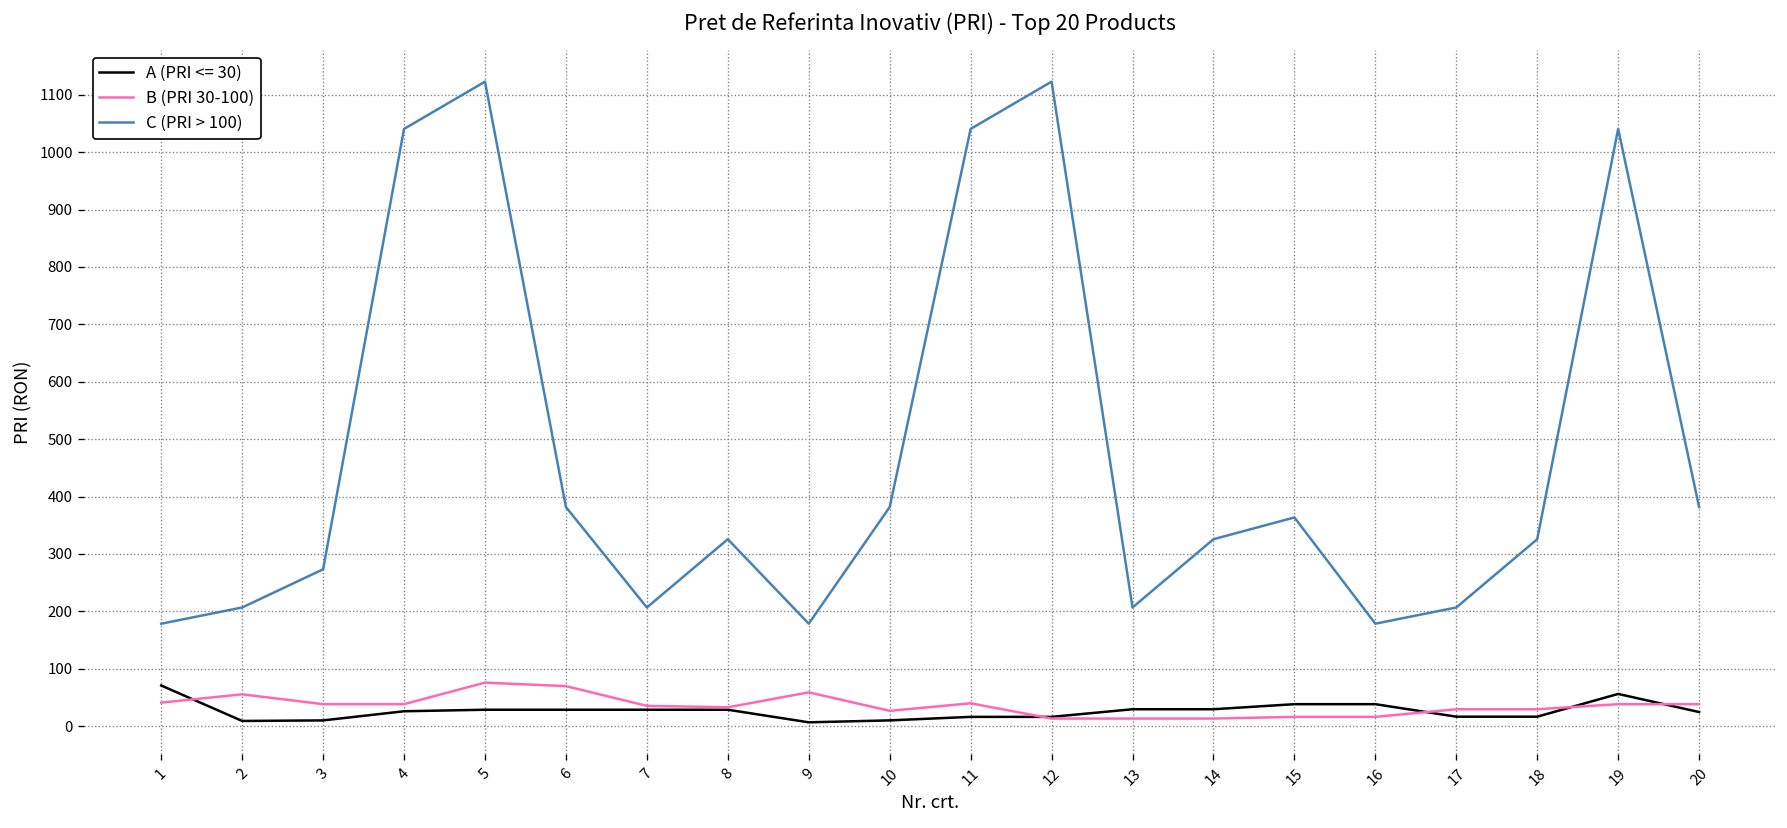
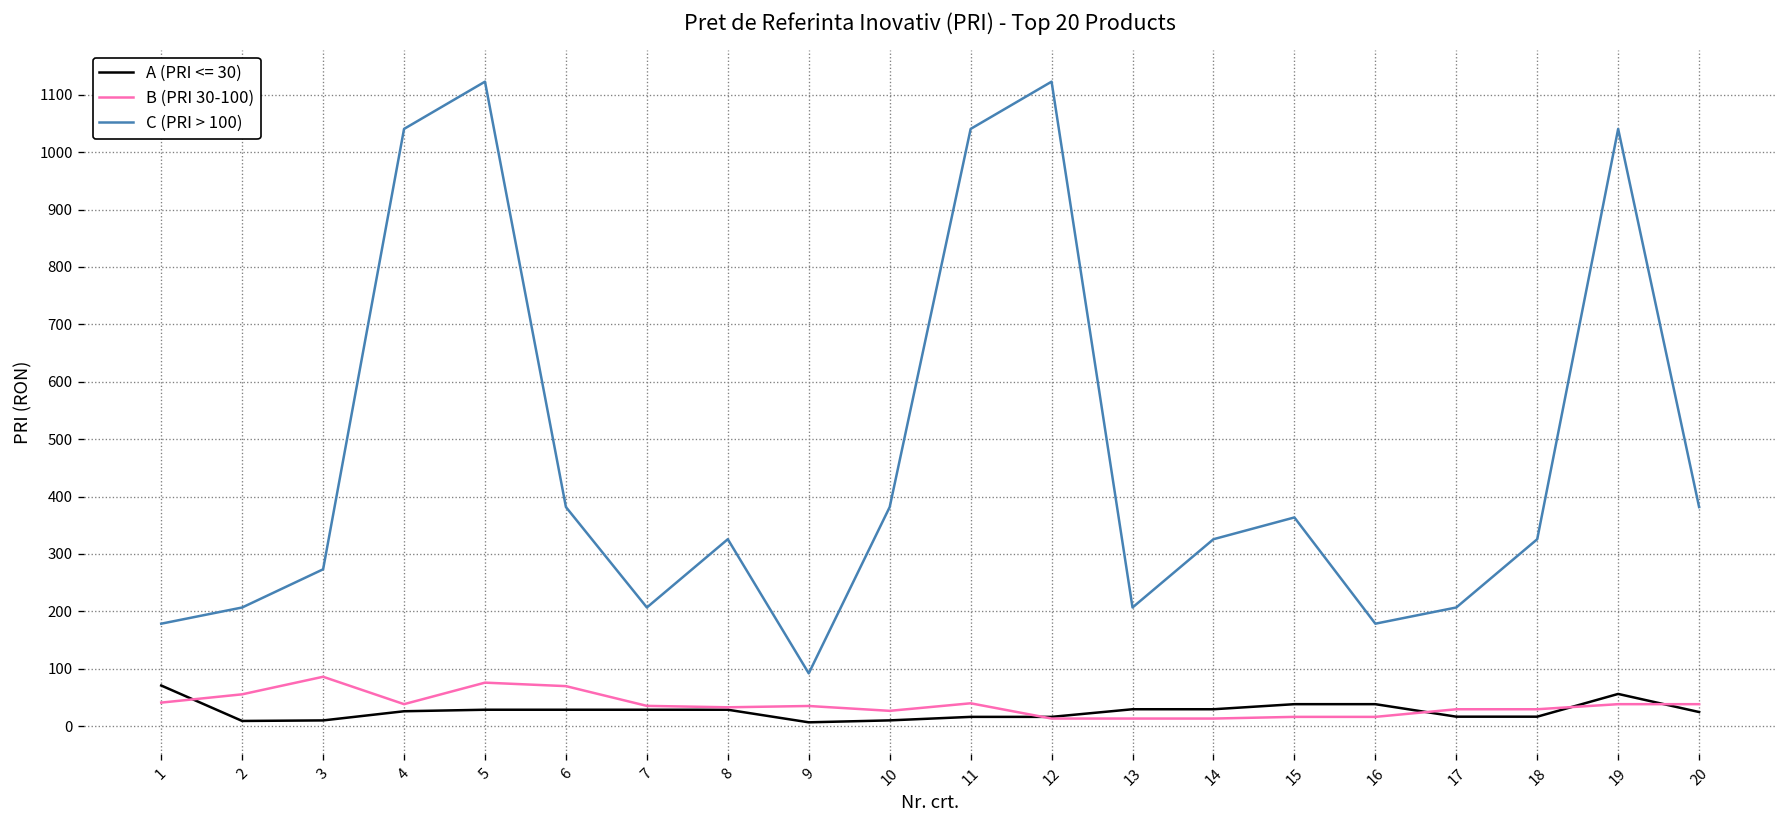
B (PRI 30-100), 3: 40 -> 90
B (PRI 30-100), 9: 60 -> 40
C (PRI > 100), 9: 180 -> 90
